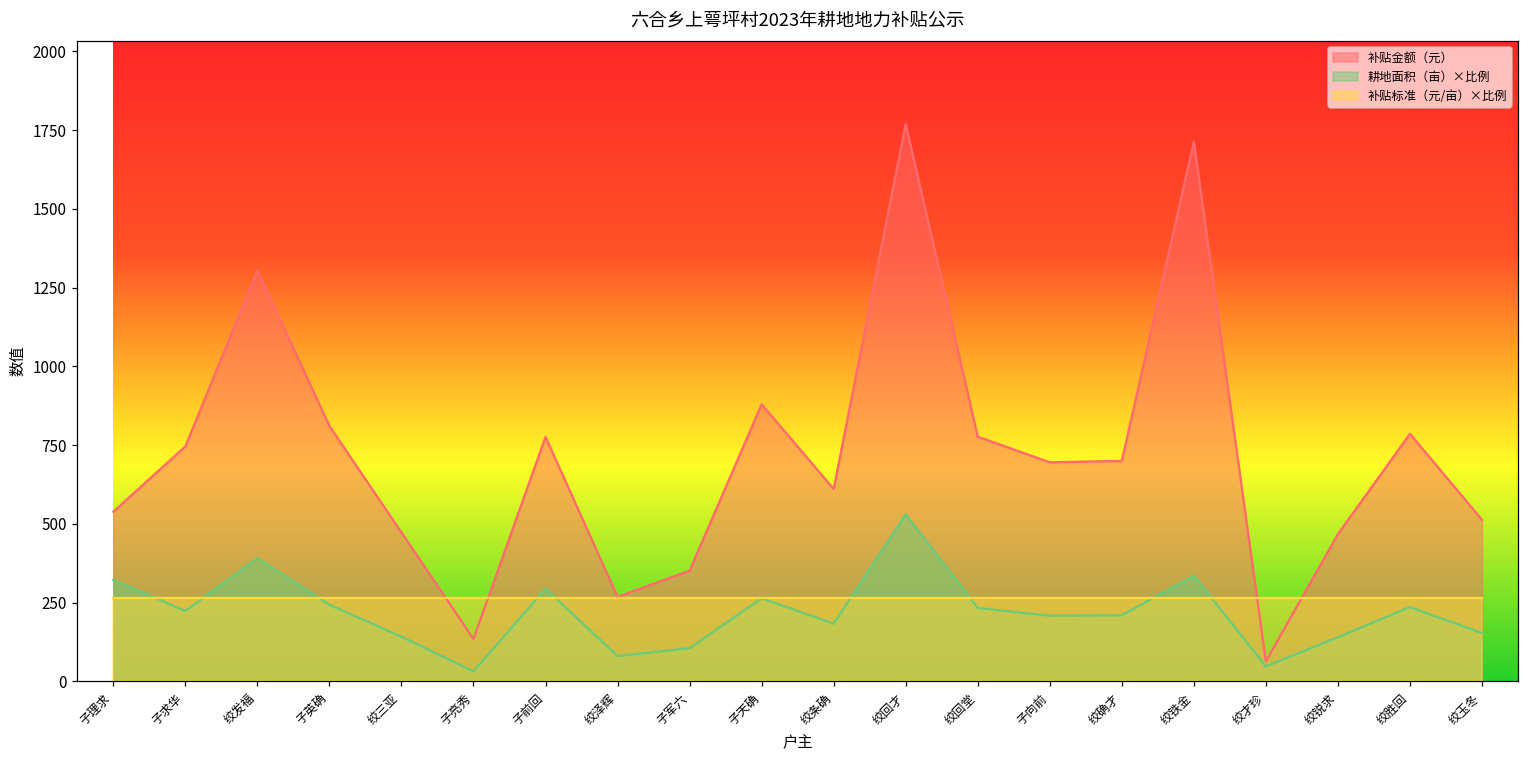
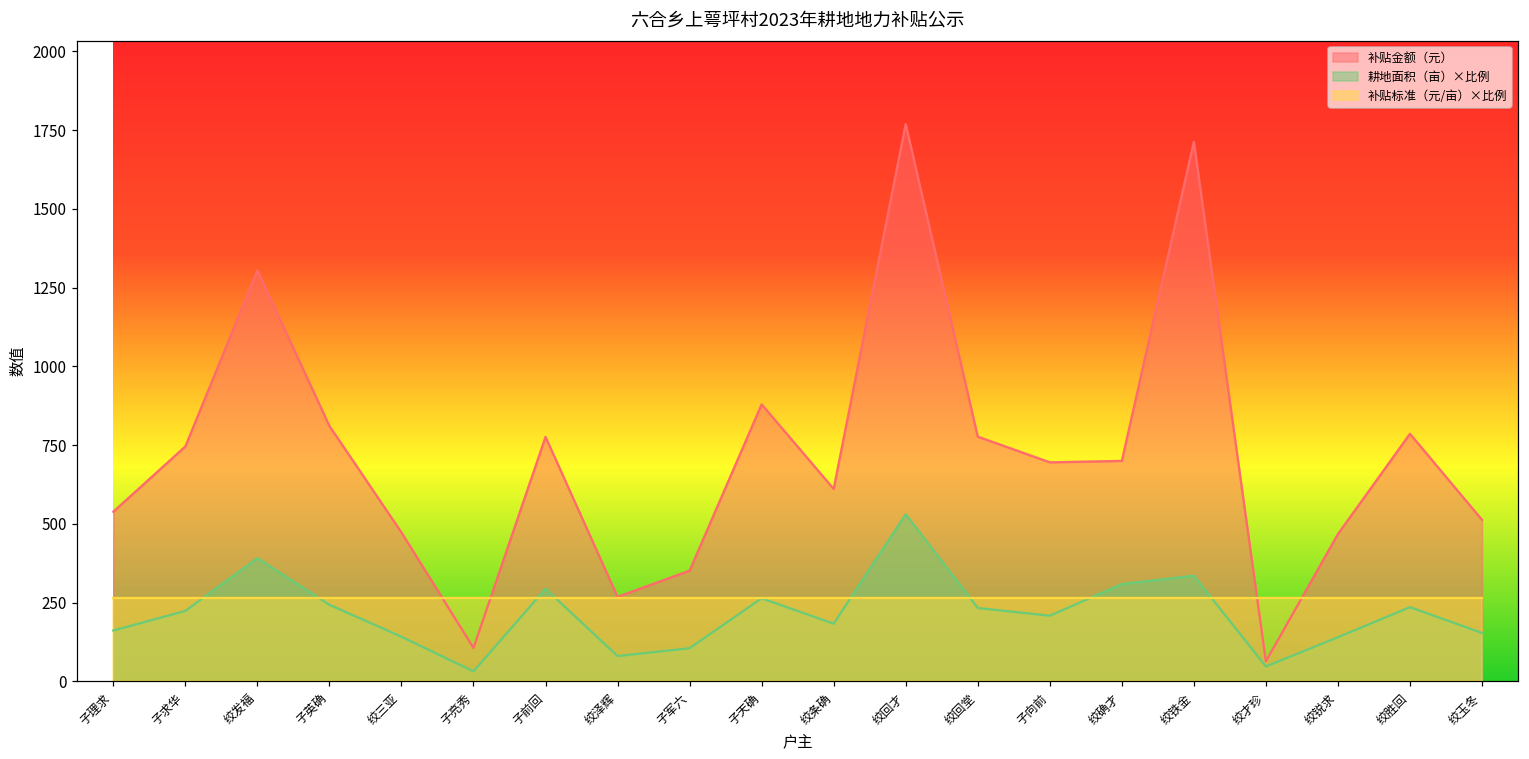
耕地面积（亩）×比例, 子理求: 320 -> 160
补贴金额（元）, 子亮秀: 130 -> 110
耕地面积（亩）×比例, 绞确才: 210 -> 310
